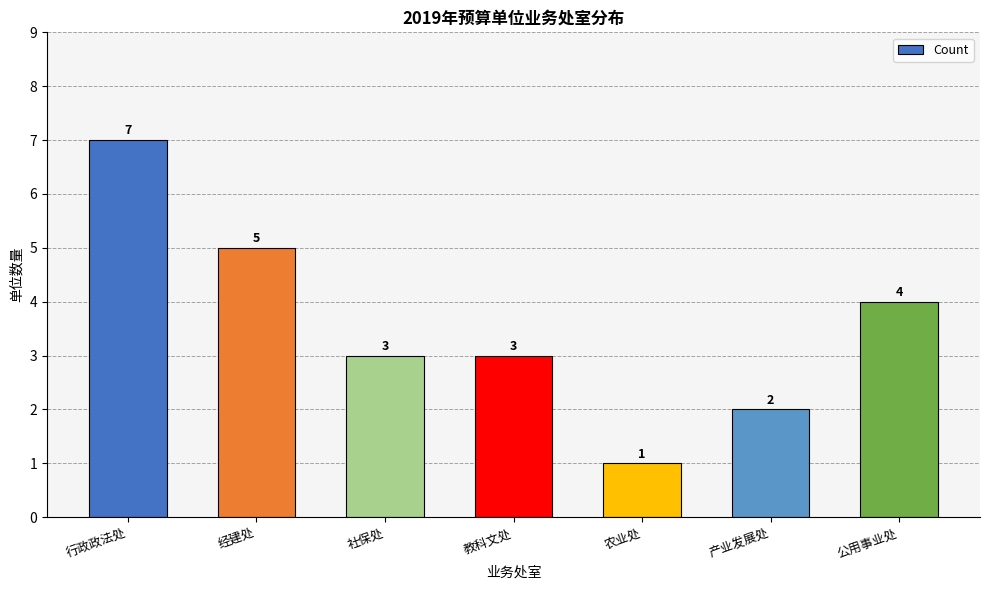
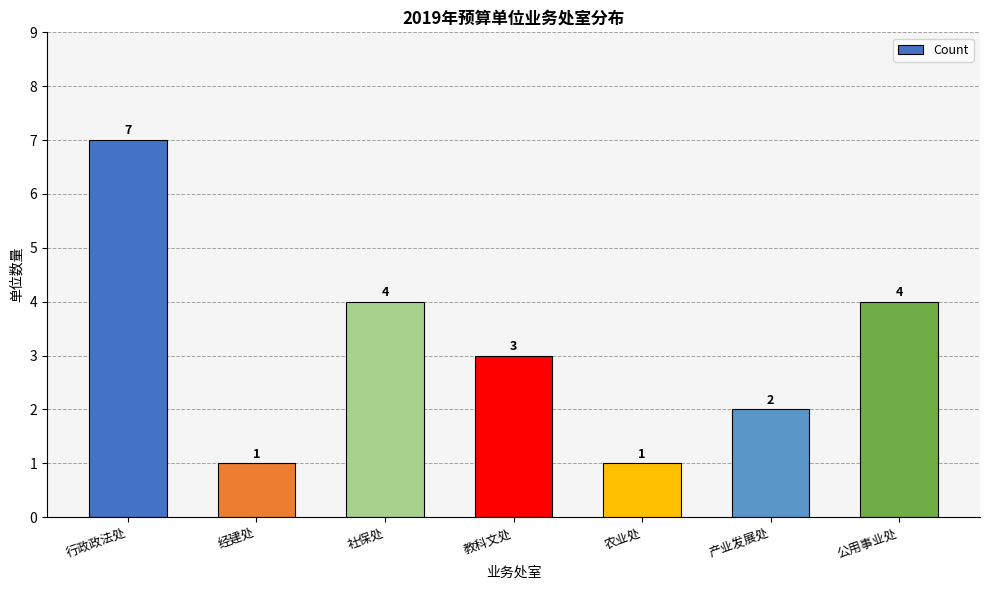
经建处: 5 -> 1
社保处: 3 -> 4
